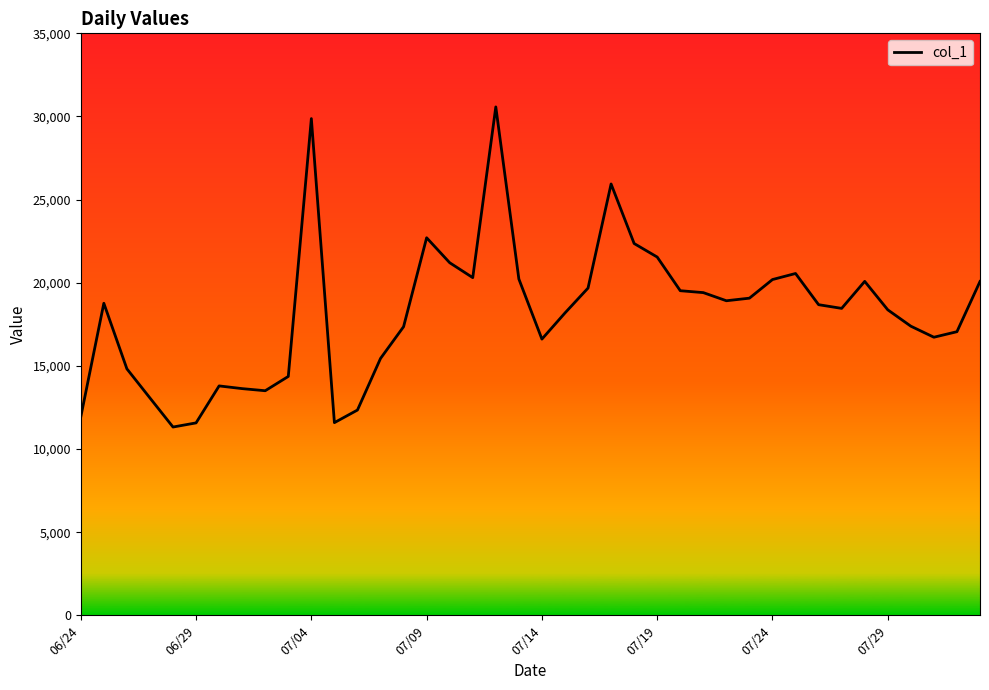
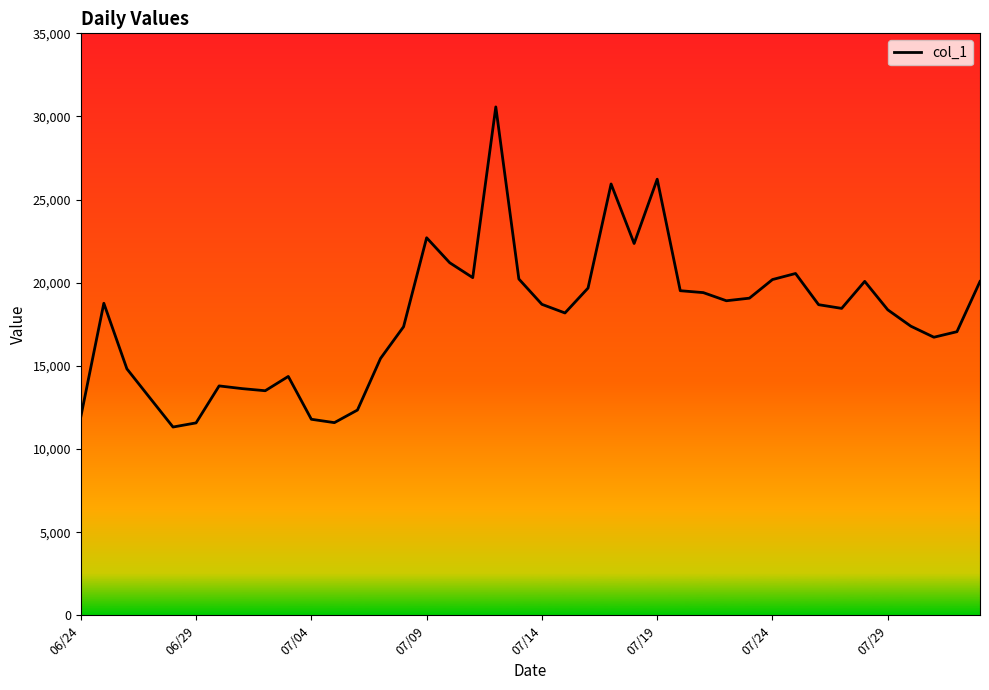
07/04: 29,900 -> 11,800
07/14: 16,600 -> 18,700
07/19: 21,500 -> 26,200
